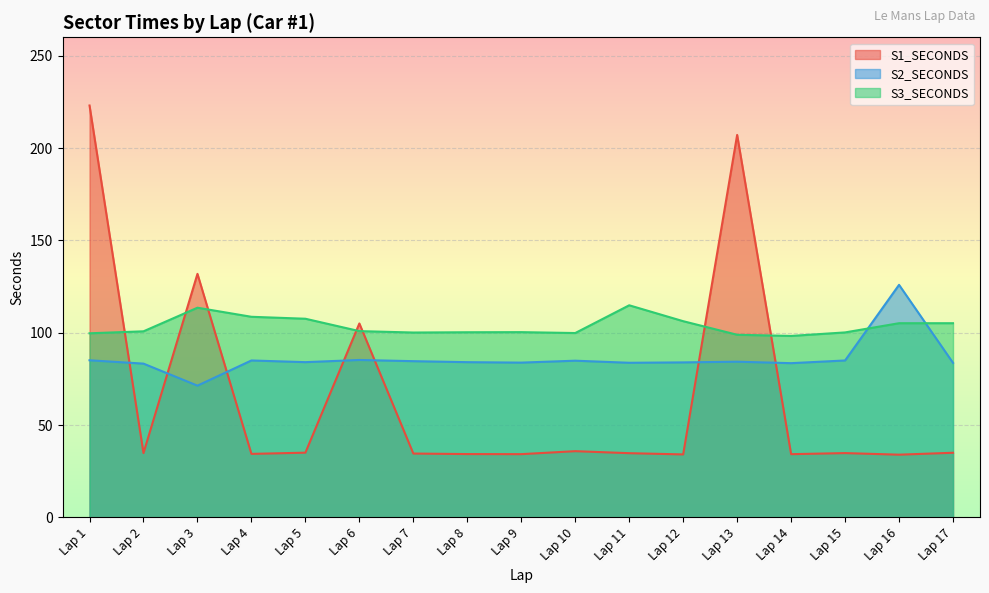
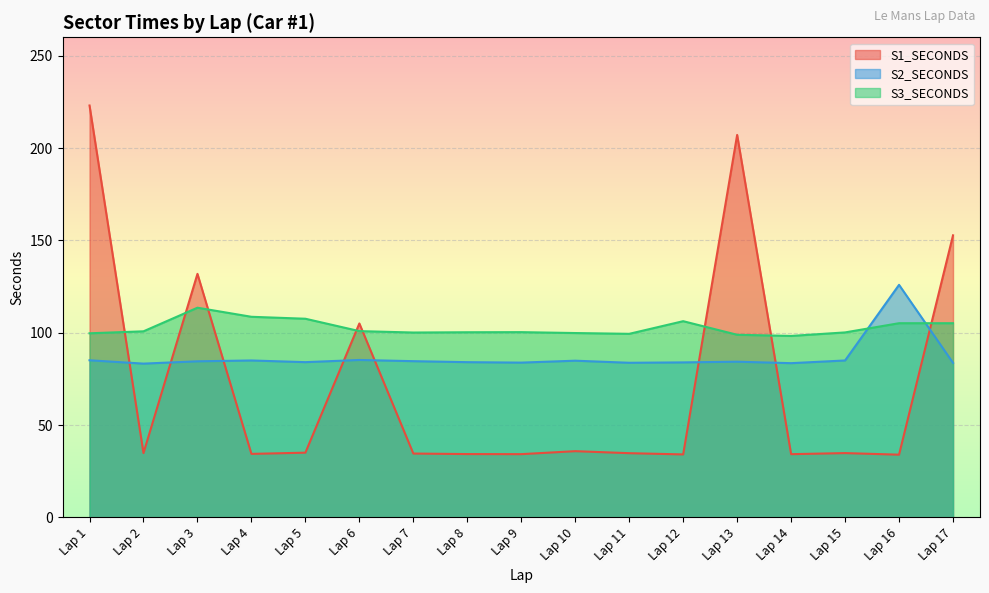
S2_SECONDS, Lap 3: 71 -> 85
S3_SECONDS, Lap 11: 115 -> 99
S1_SECONDS, Lap 17: 35 -> 153
